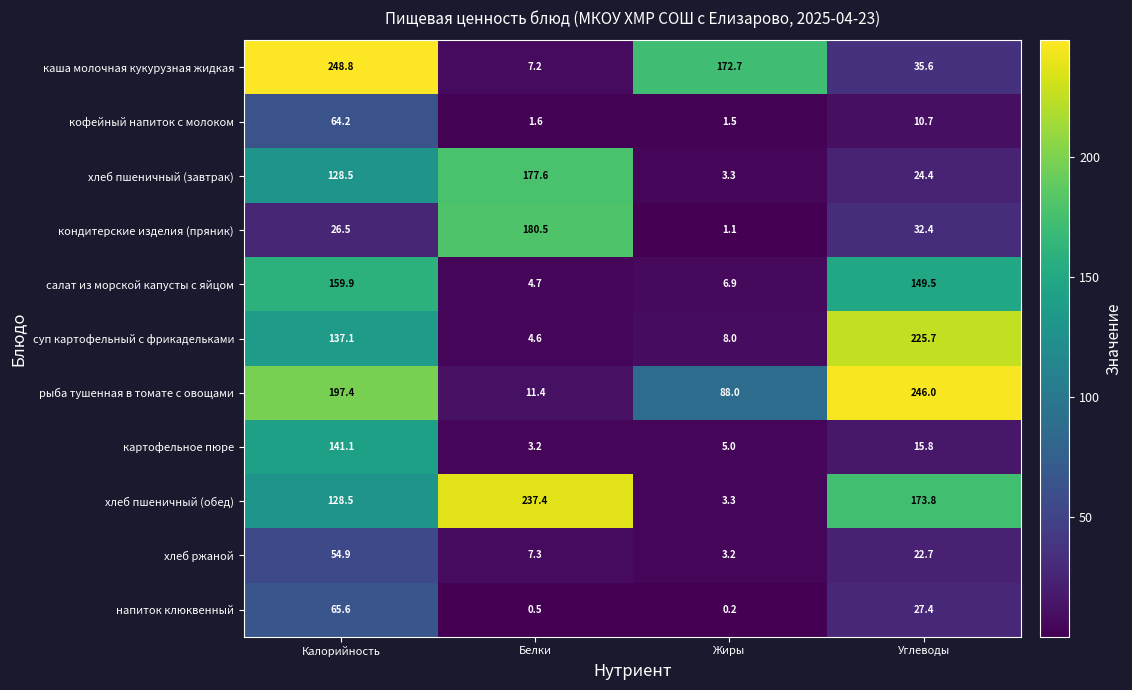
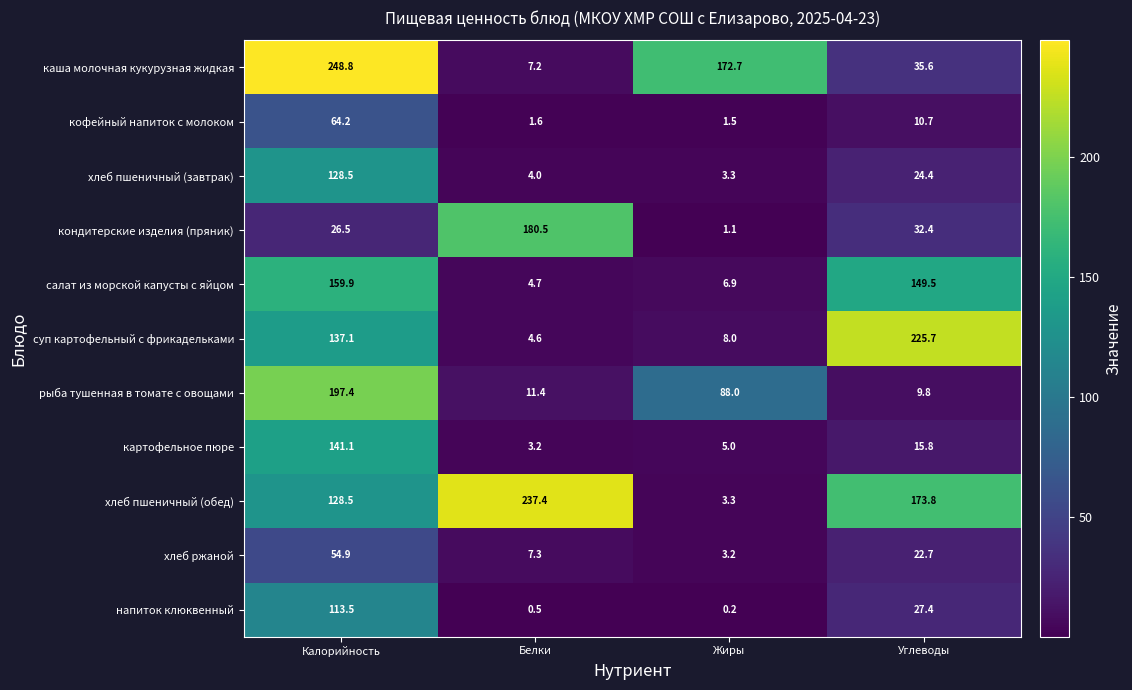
хлеб пшеничный (завтрак), Белки: 177.6 -> 4.0
рыба тушенная в томате с овощами, Углеводы: 246.0 -> 9.8
напиток клюквенный, Калорийность: 65.6 -> 113.5
